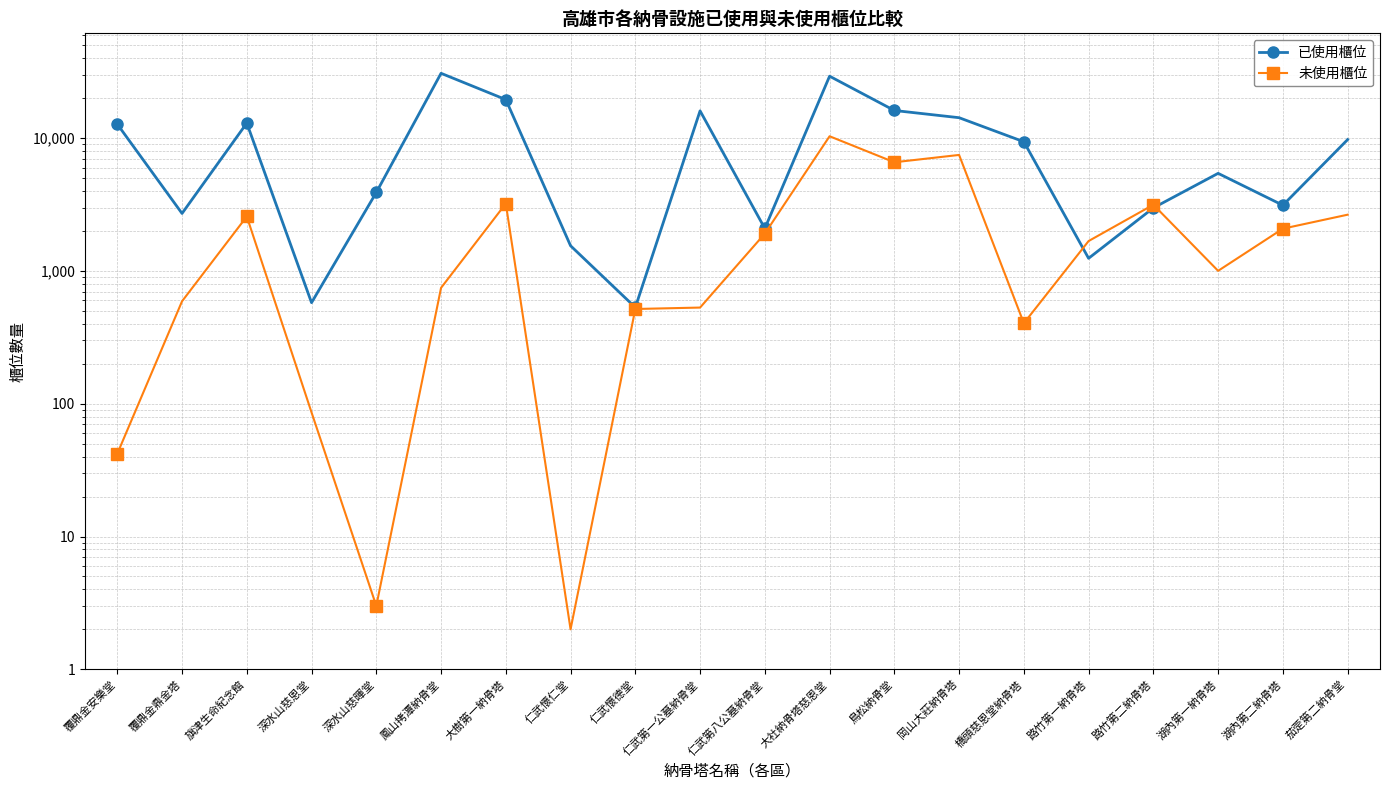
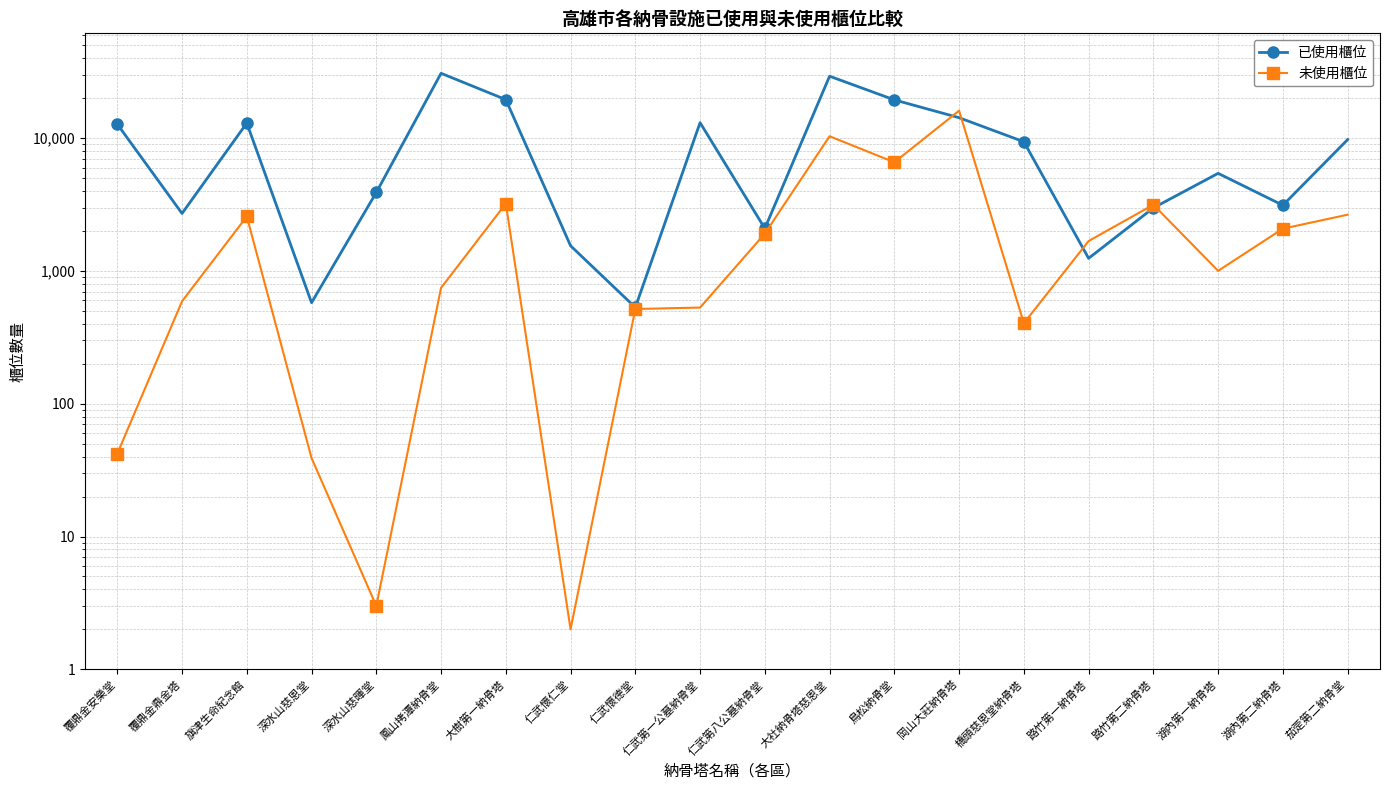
未使用櫃位, 深水山慈恩堂: 90 -> 39
已使用櫃位, 仁武第一公墓納骨堂: 16,000 -> 13,000
已使用櫃位, 鳥松納骨堂: 16,000 -> 19,000
未使用櫃位, 岡山大莊納骨塔: 7,000 -> 16,000
